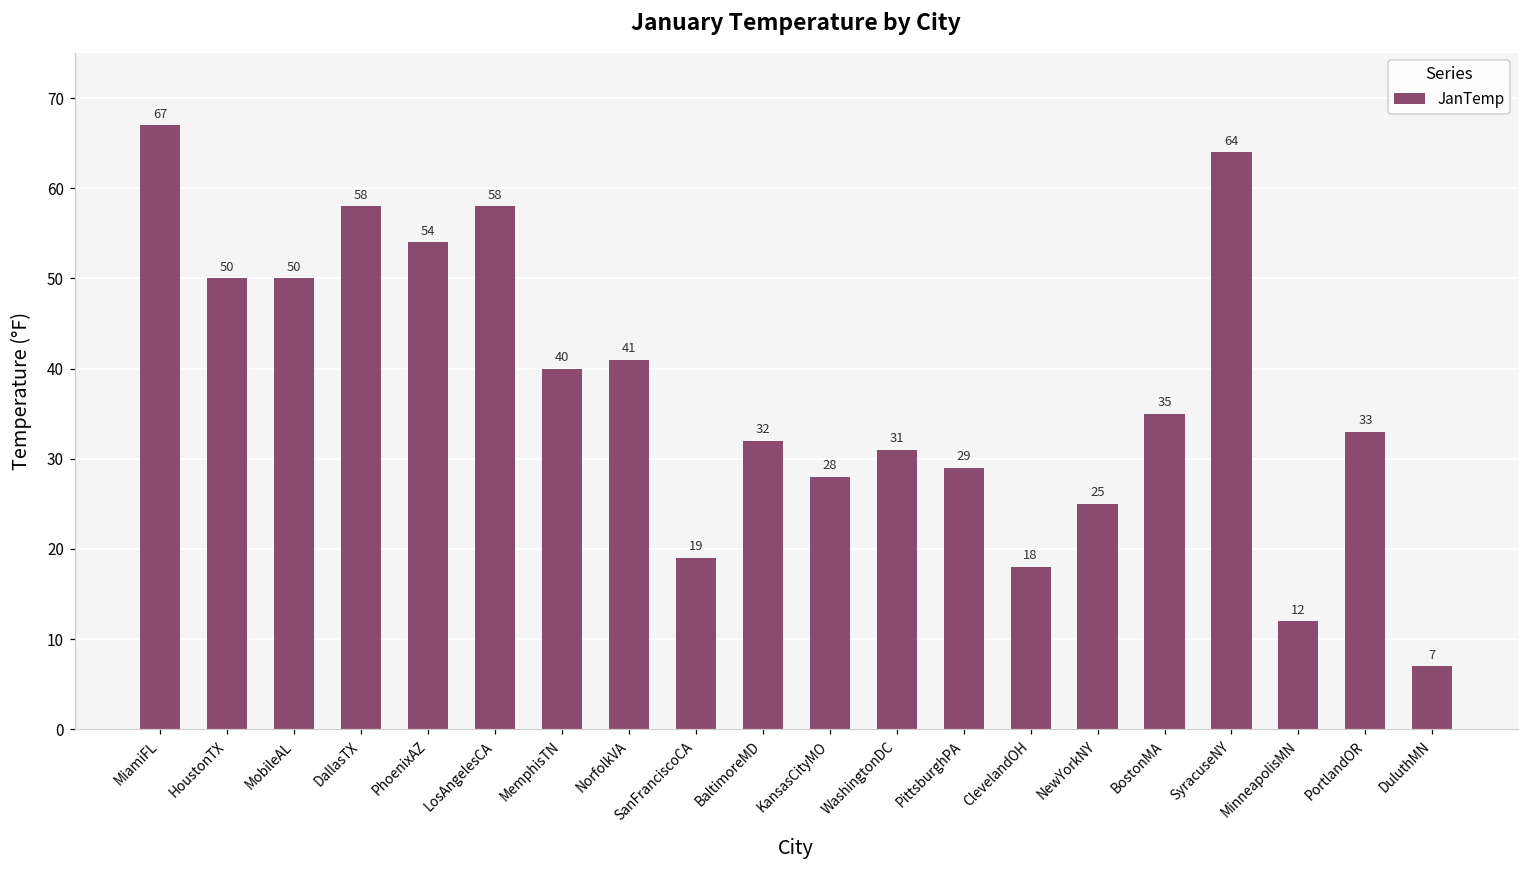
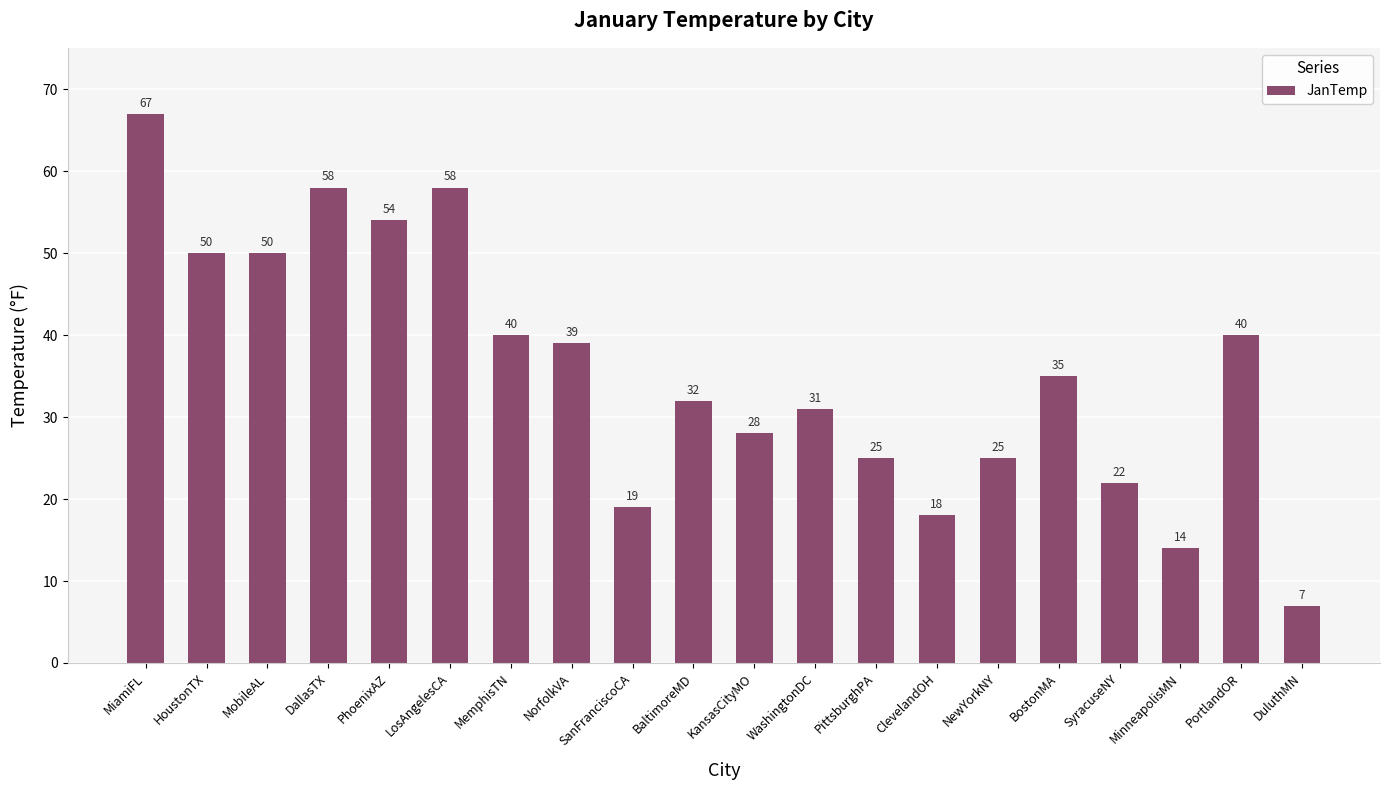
NorfolkVA: 41 -> 39
PittsburghPA: 29 -> 25
SyracuseNY: 64 -> 22
MinneapolisMN: 12 -> 14
PortlandOR: 33 -> 40
